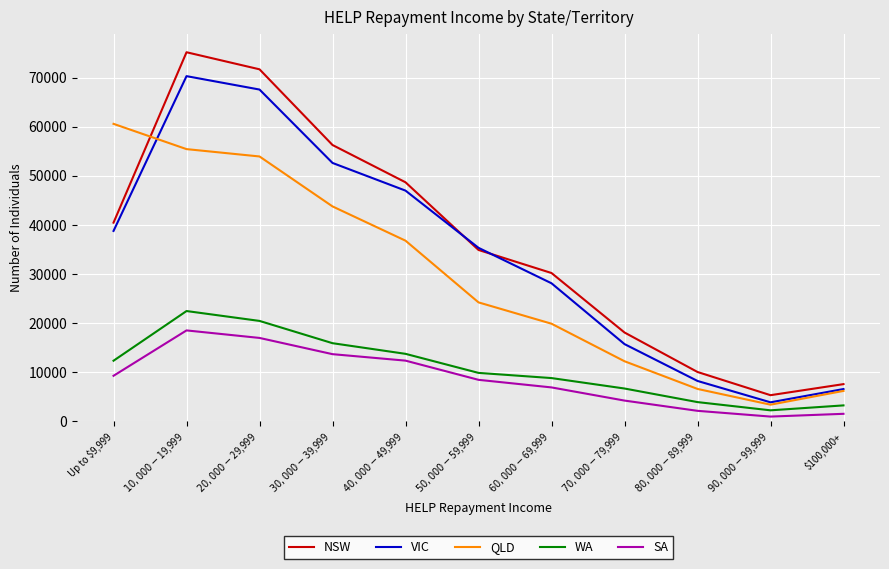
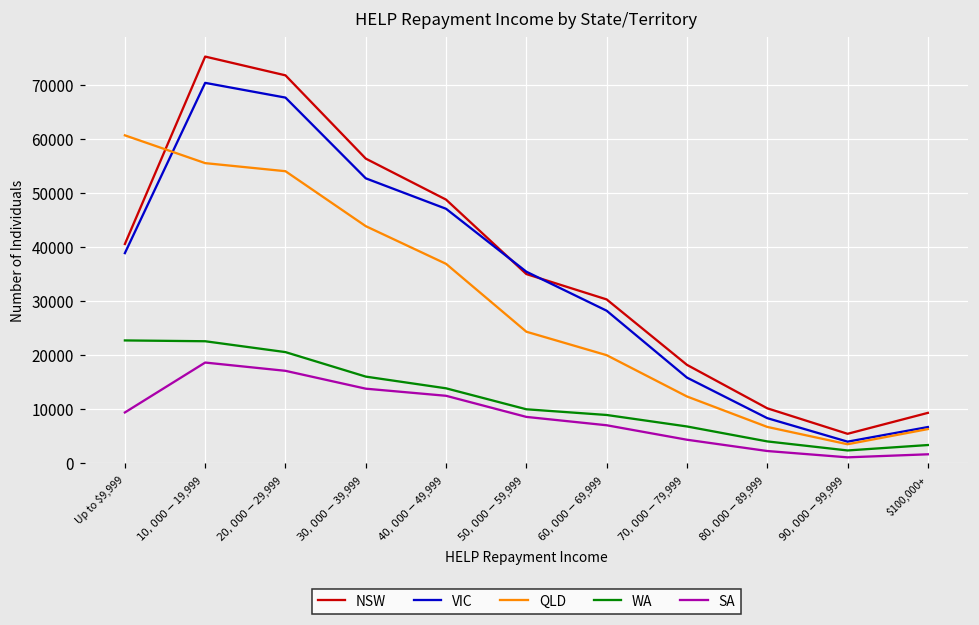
WA, Up to $9,999: 12000 -> 23000
NSW, $100,000+: 8000 -> 9000
